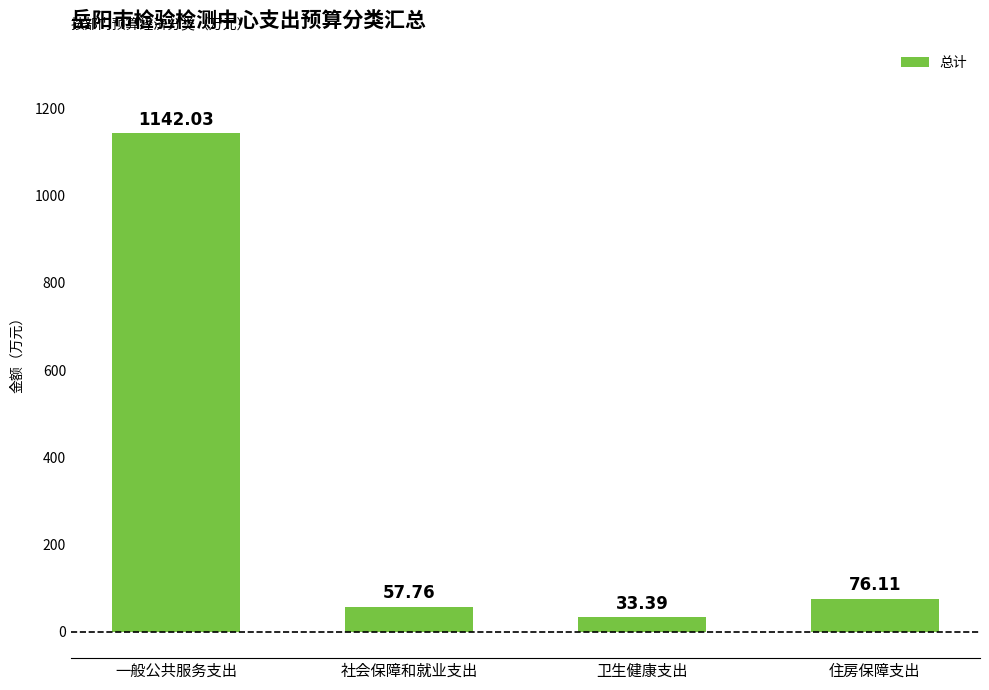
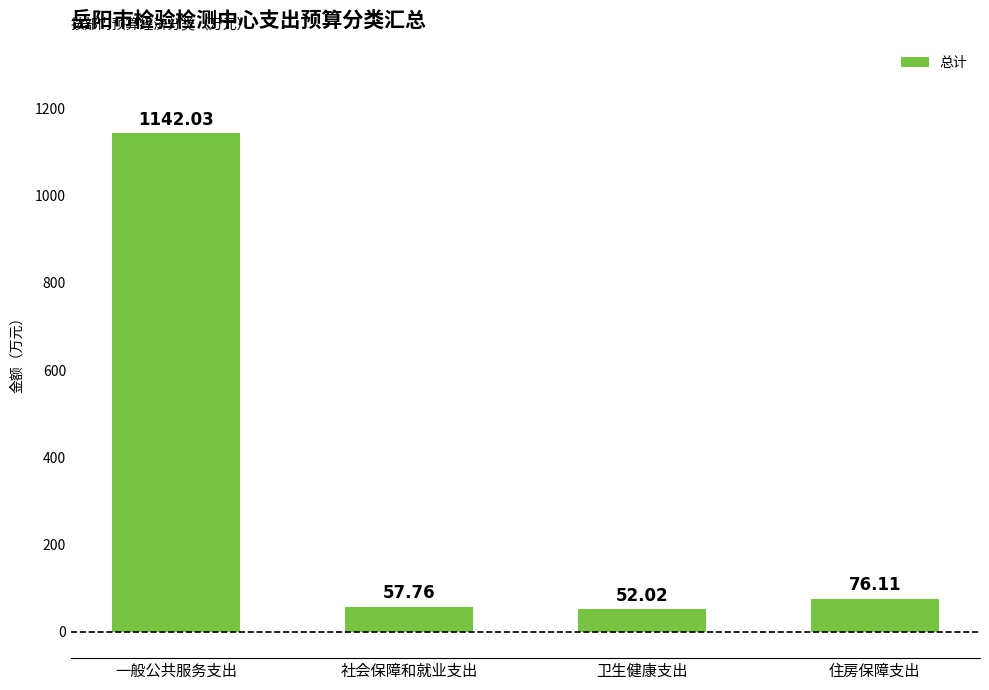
卫生健康支出: 33.39 -> 52.02
